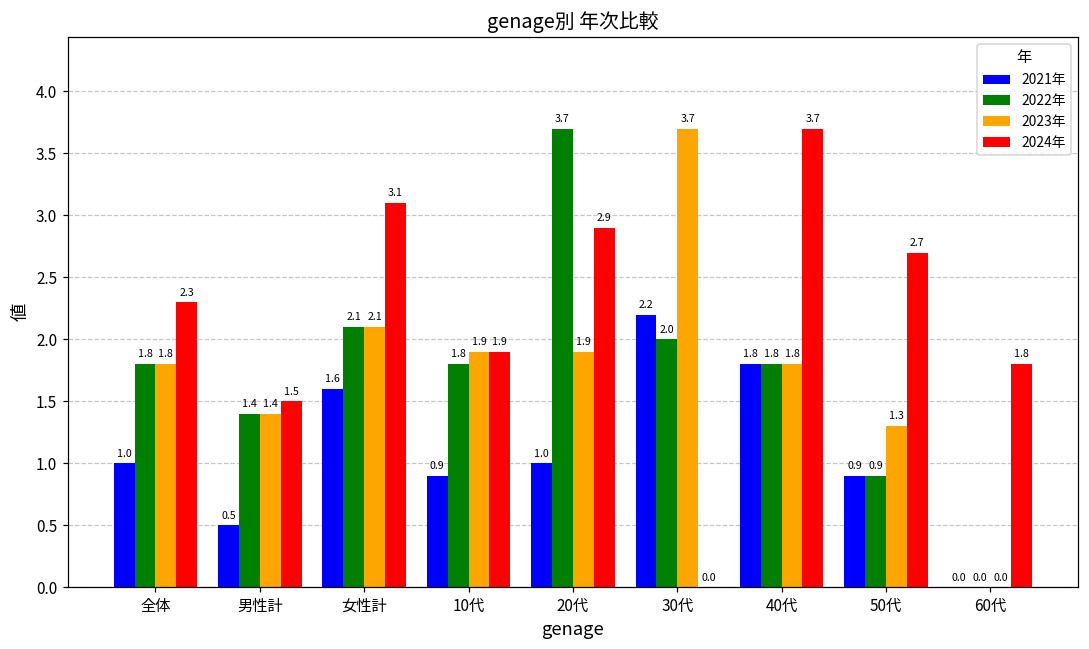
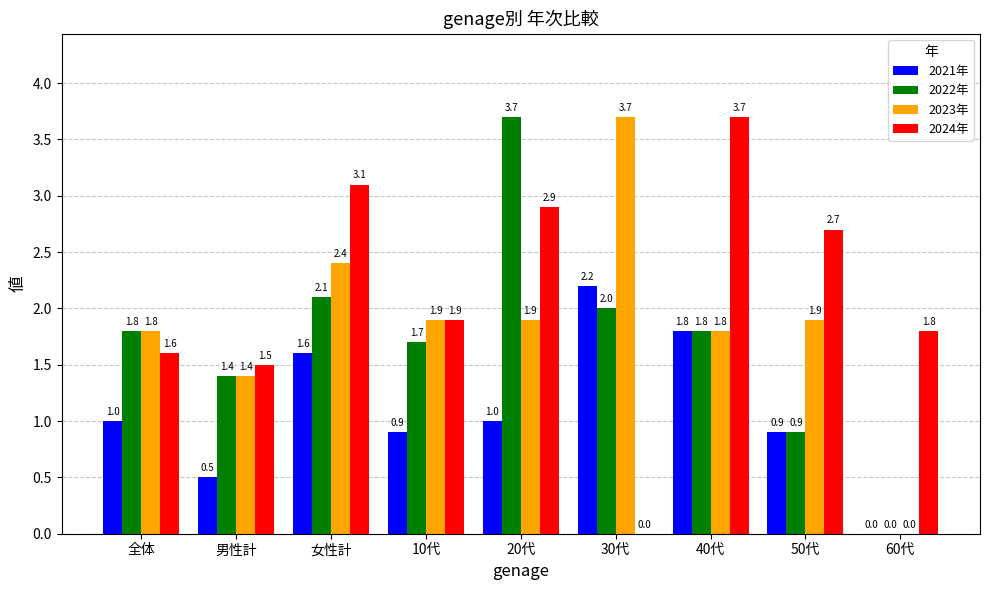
2024年, 全体: 2.3 -> 1.6
2023年, 女性計: 2.1 -> 2.4
2022年, 10代: 1.8 -> 1.7
2023年, 50代: 1.3 -> 1.9
